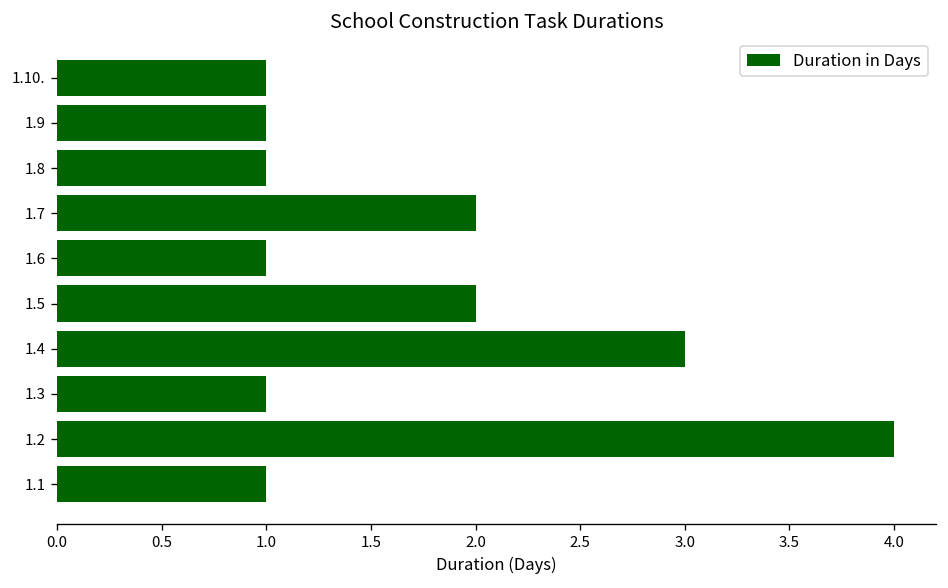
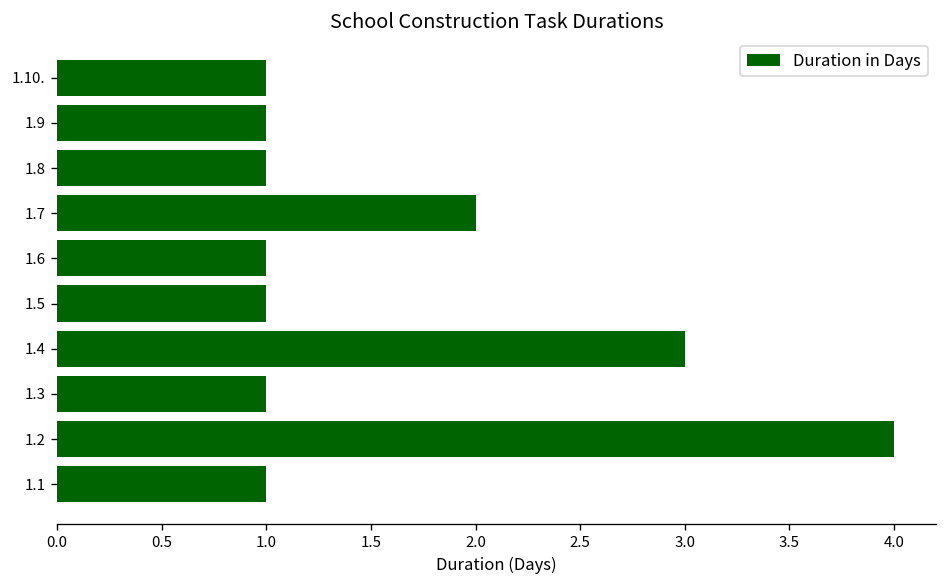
1.5: 2 -> 1
